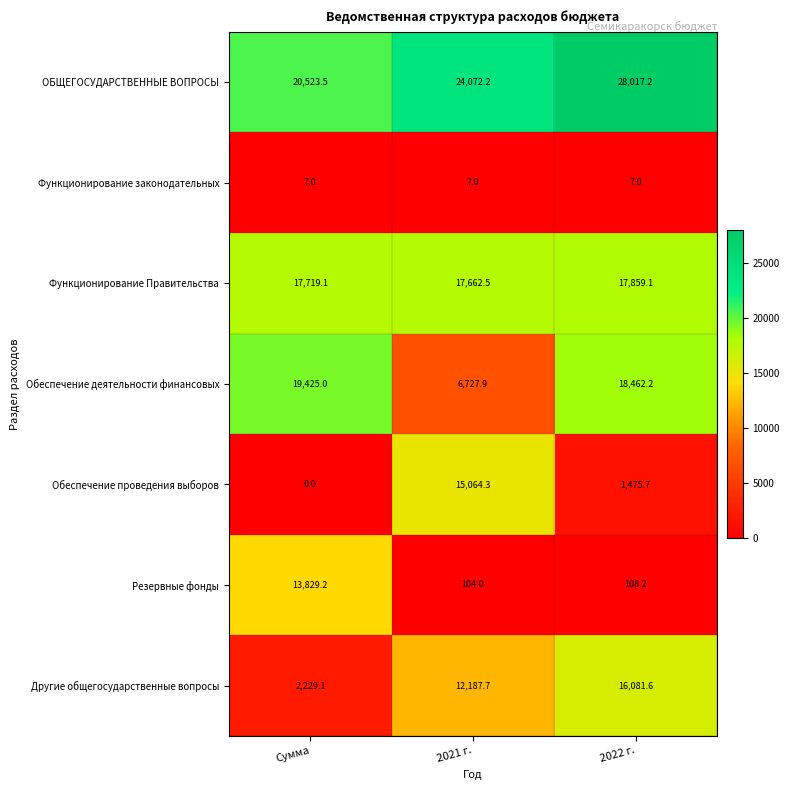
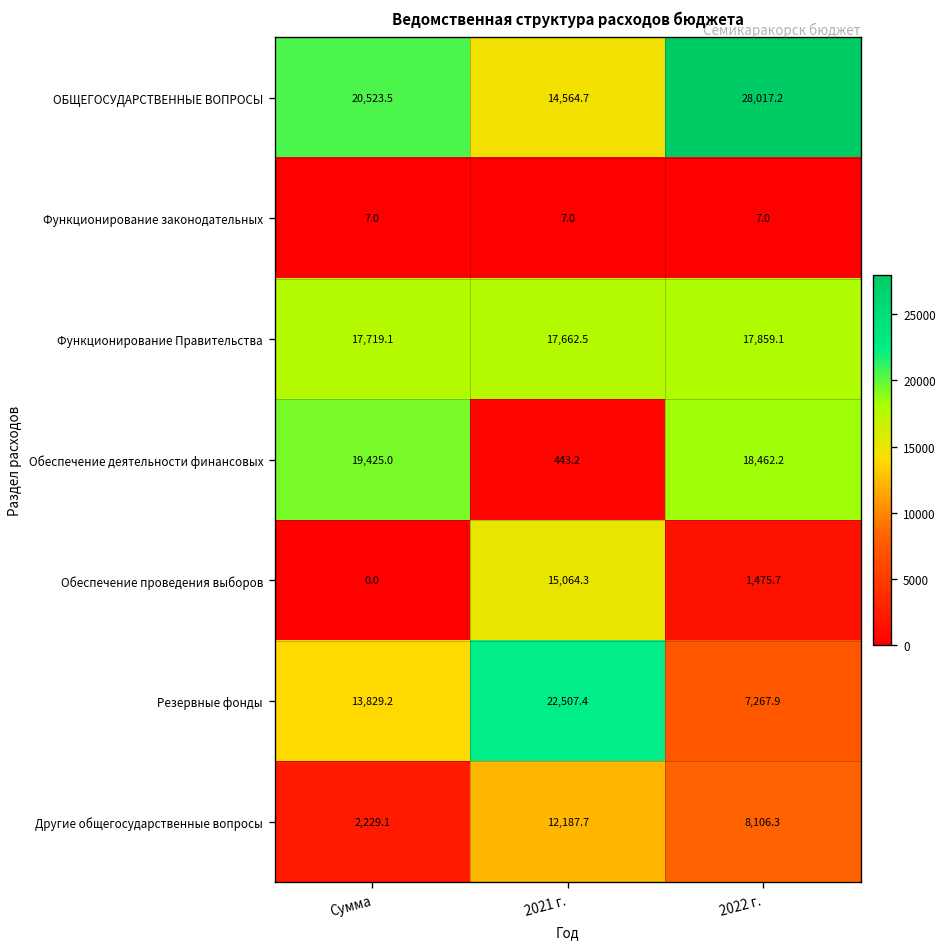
ОБЩЕГОСУДАРСТВЕННЫЕ ВОПРОСЫ, 2021 г.: 24,072.2 -> 14,564.7
Обеспечение деятельности финансовых, 2021 г.: 6,727.9 -> 443.2
Резервные фонды, 2021 г.: 104.0 -> 22,507.4
Резервные фонды, 2022 г.: 108.2 -> 7,267.9
Другие общегосударственные вопросы, 2022 г.: 16,081.6 -> 8,106.3
